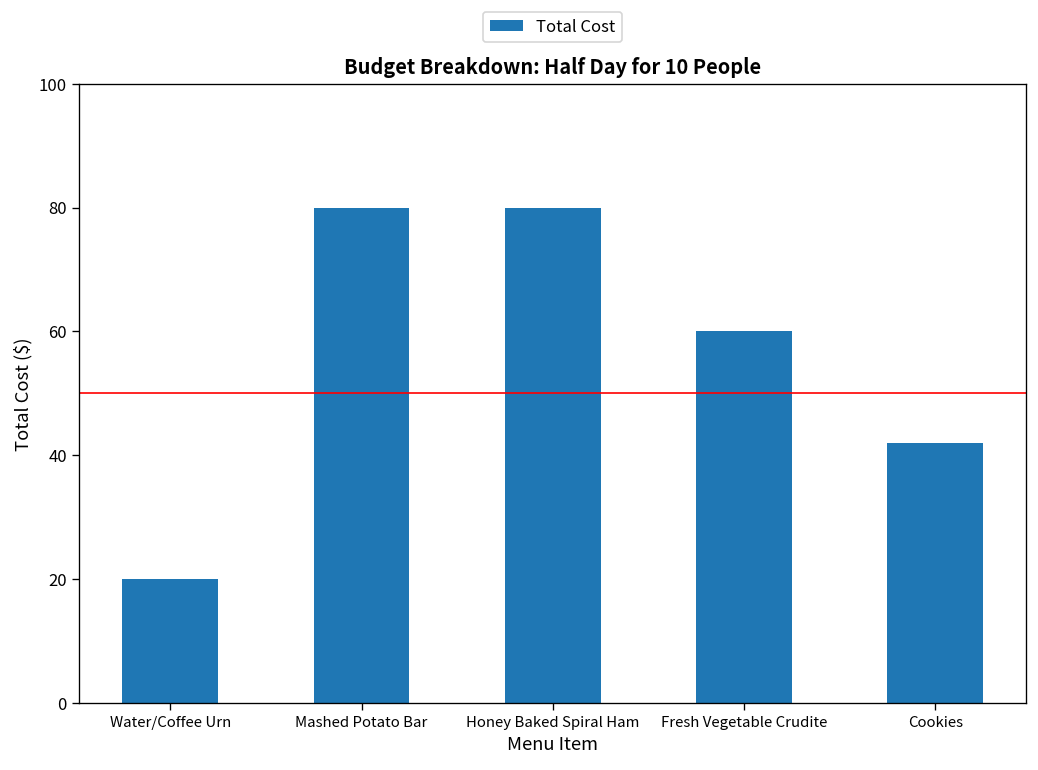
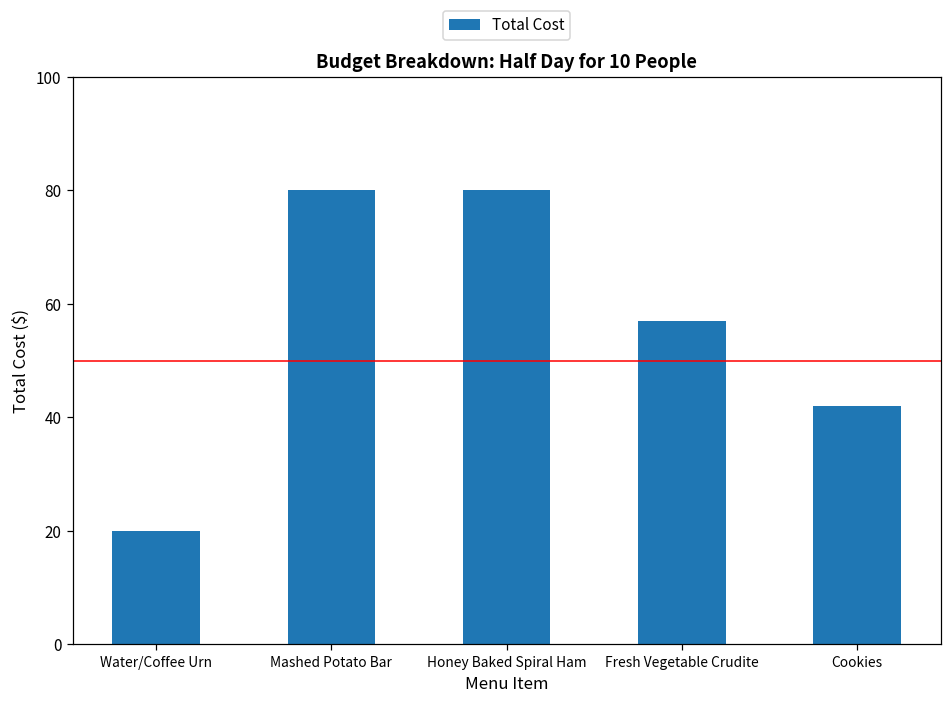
Fresh Vegetable Crudite: 60 -> 57
